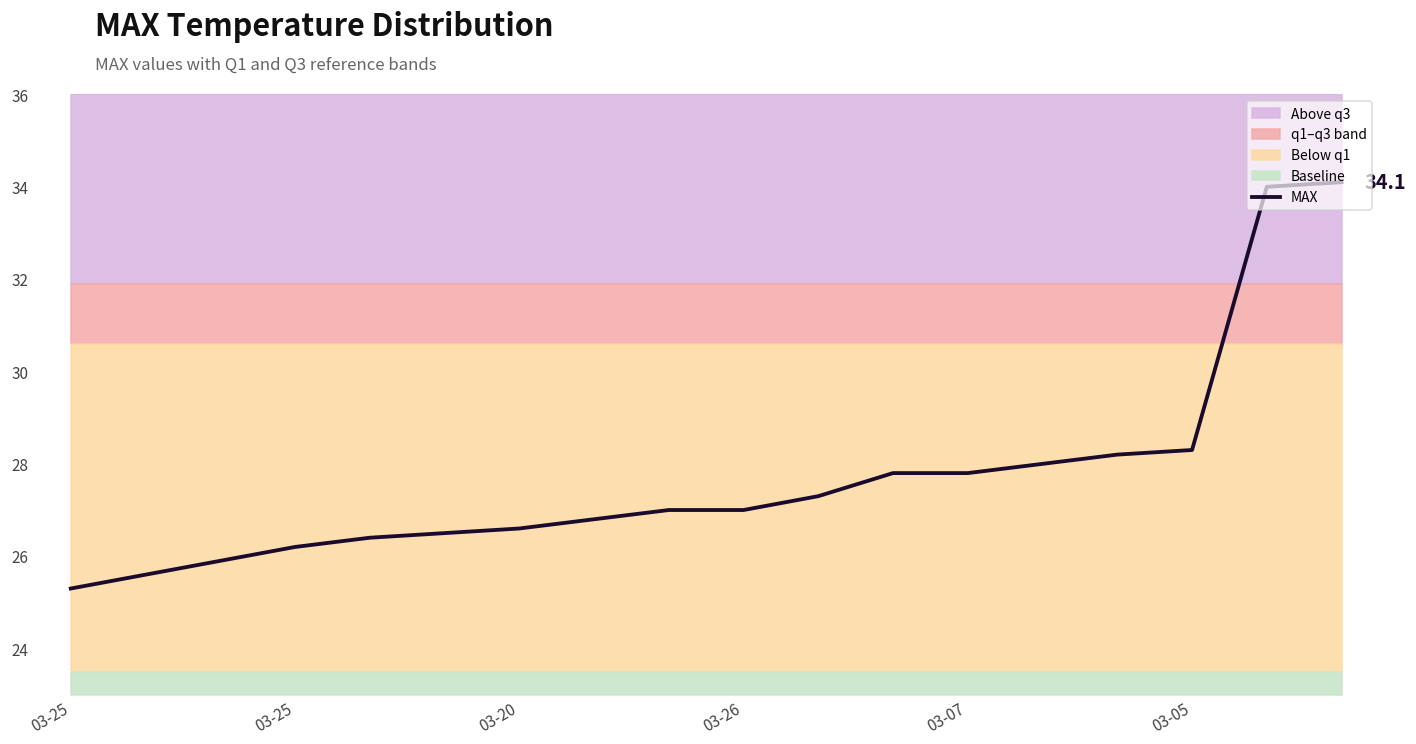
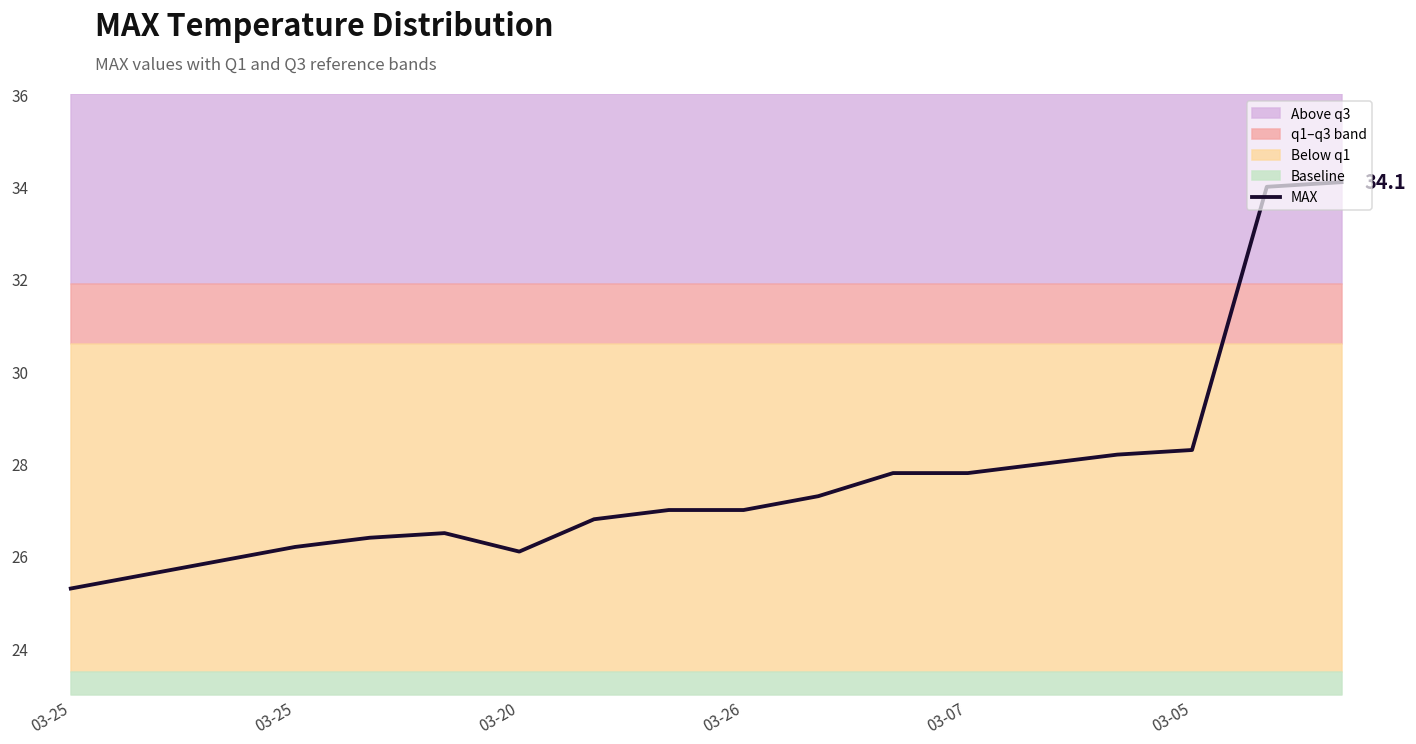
MAX, 03-20: 26.6 -> 26.1
